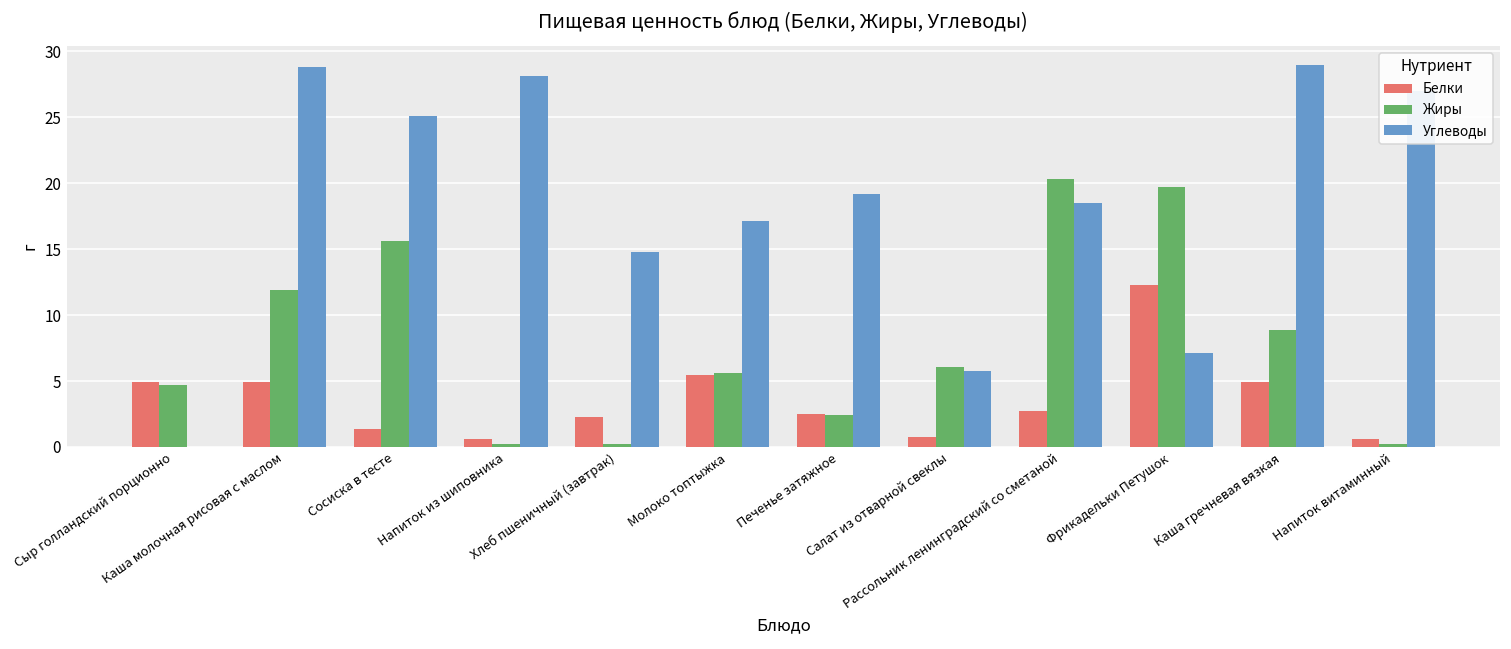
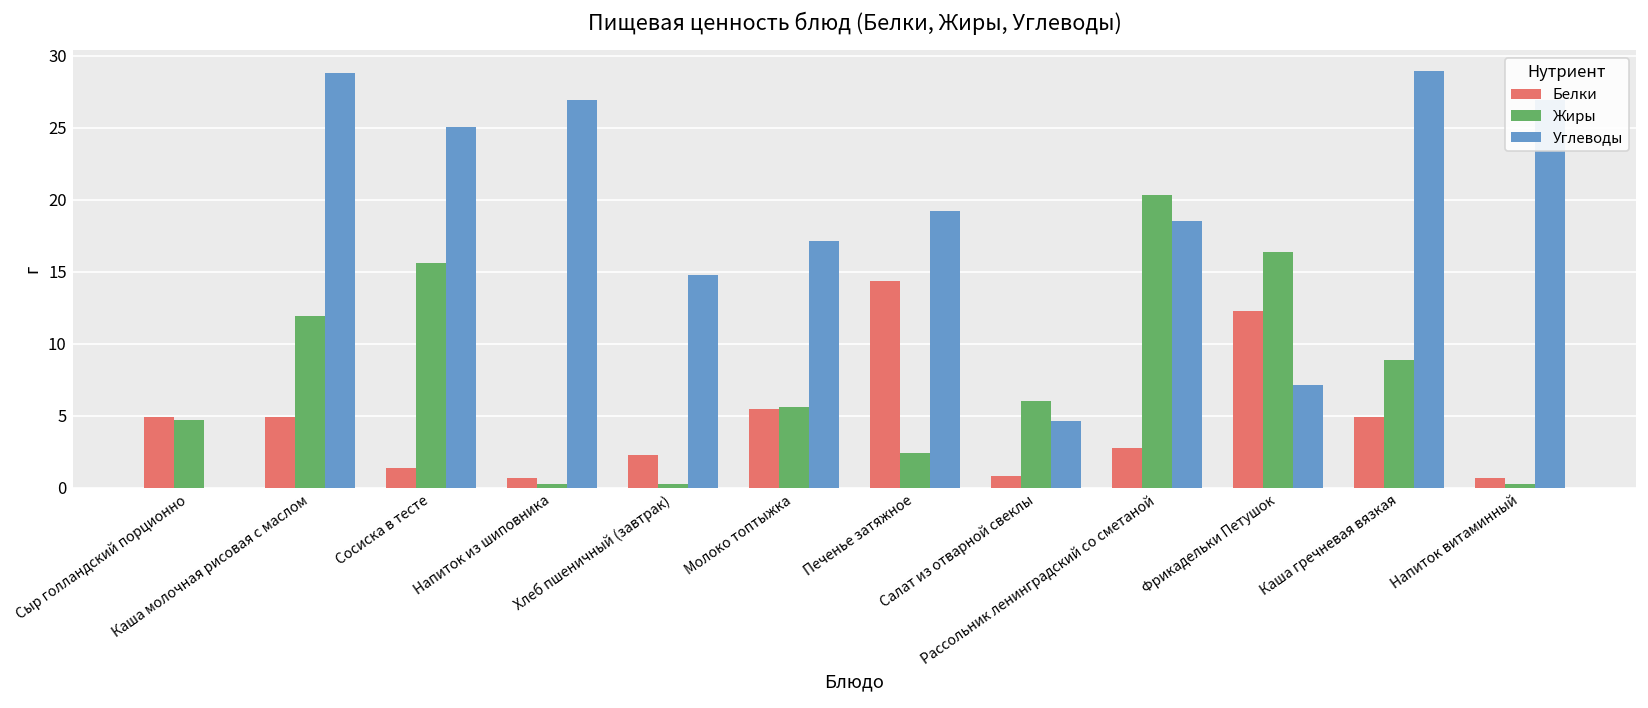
Углеводы, Напиток из шиповника: 28.2 -> 27.0
Белки, Печенье затяжное: 2.5 -> 14.4
Углеводы, Салат из отварной свеклы: 5.8 -> 4.6
Жиры, Фрикадельки Петушок: 19.7 -> 16.4
